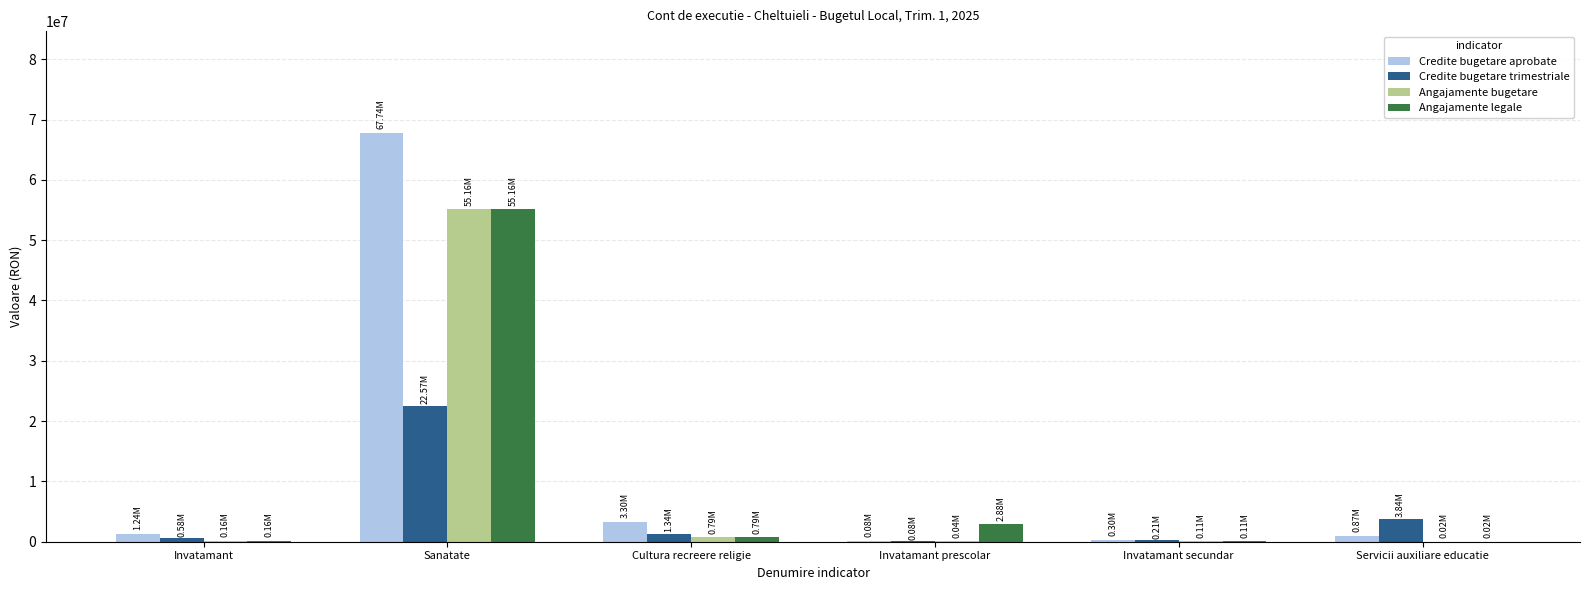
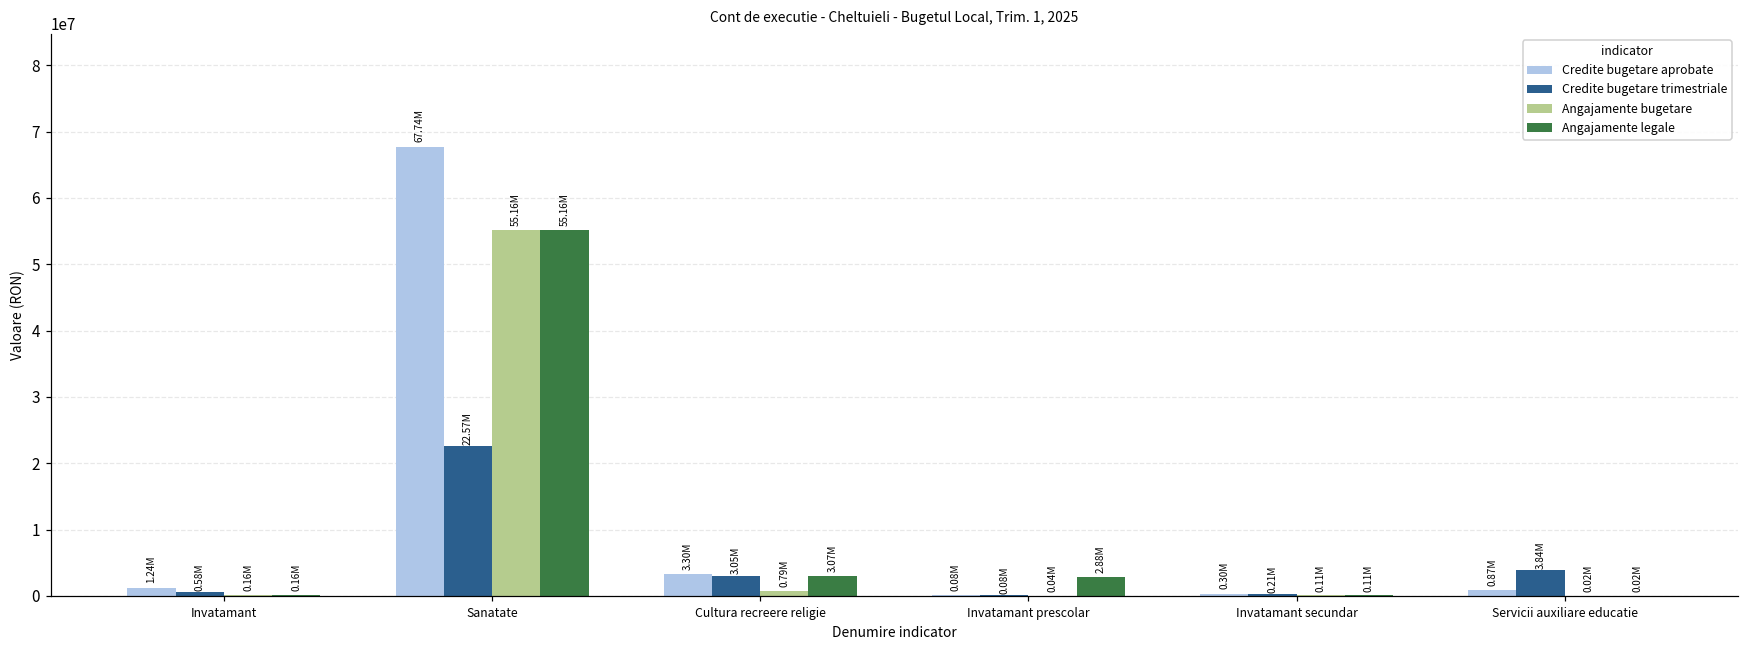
Credite bugetare trimestriale, Cultura recreere religie: 1.34M -> 3.05M
Angajamente legale, Cultura recreere religie: 0.79M -> 3.07M
